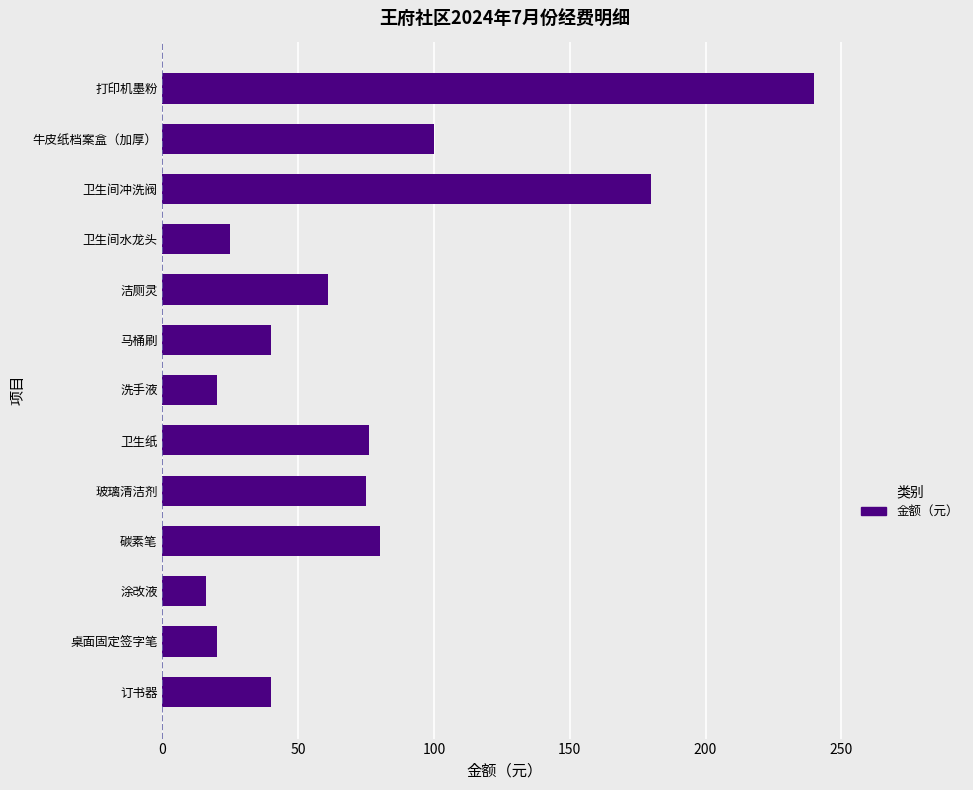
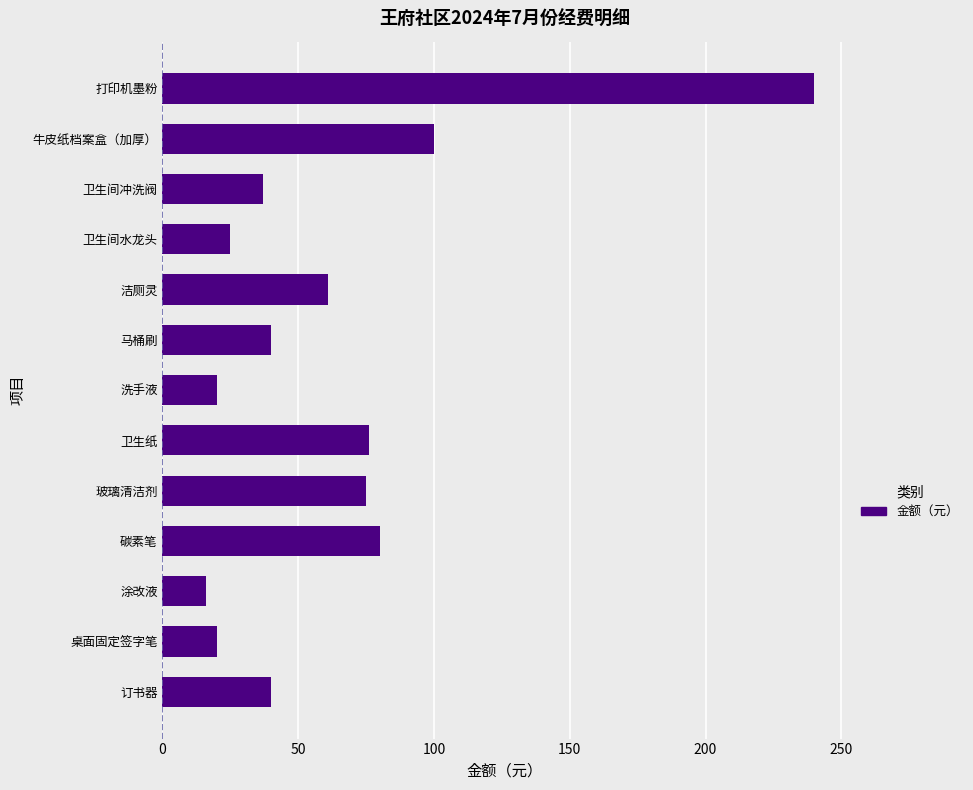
卫生间冲洗阀: 180 -> 37
